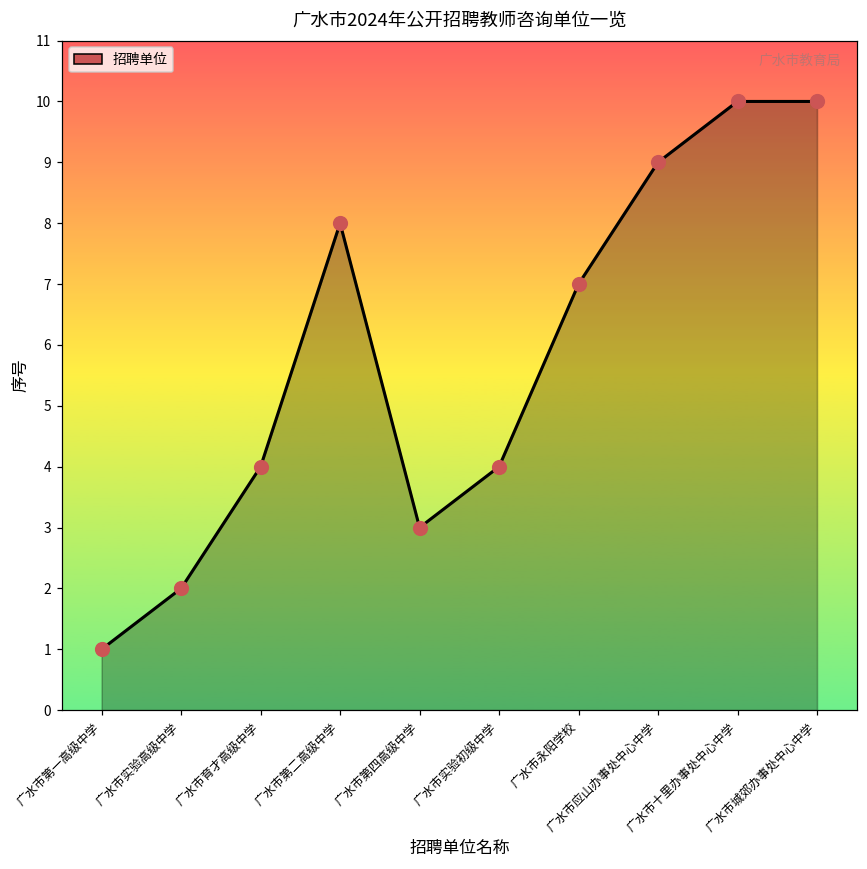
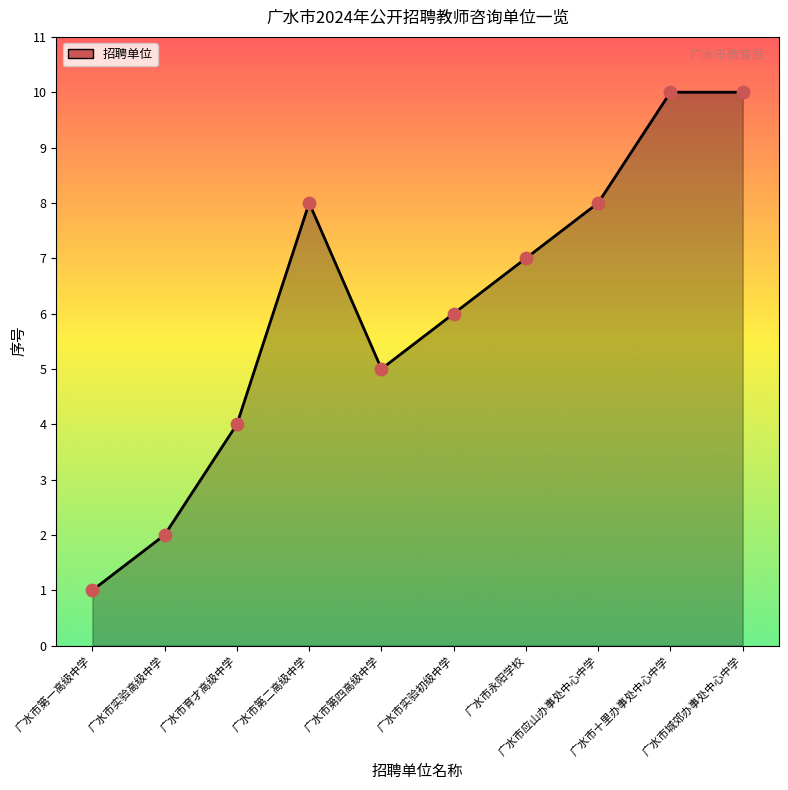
广水市第四高级中学: 3 -> 5
广水市实验初级中学: 4 -> 6
广水市应山办事处中心中学: 9 -> 8
